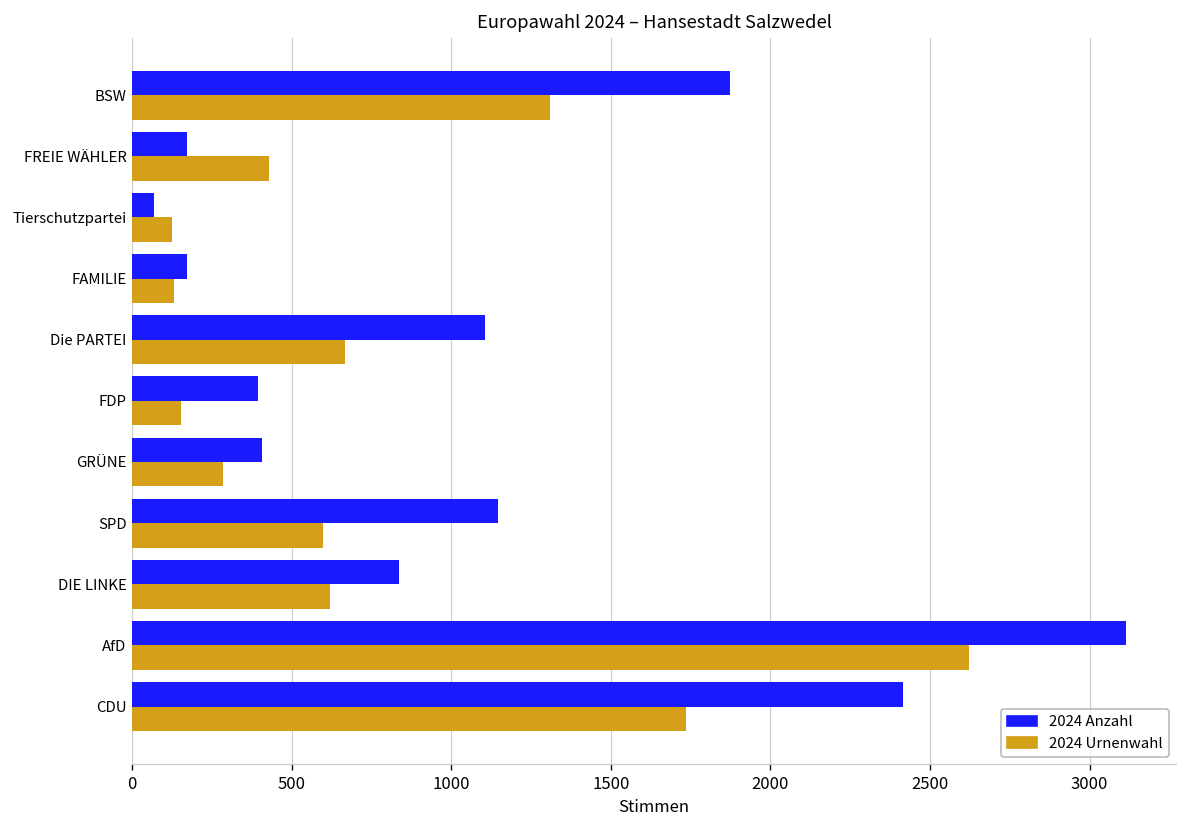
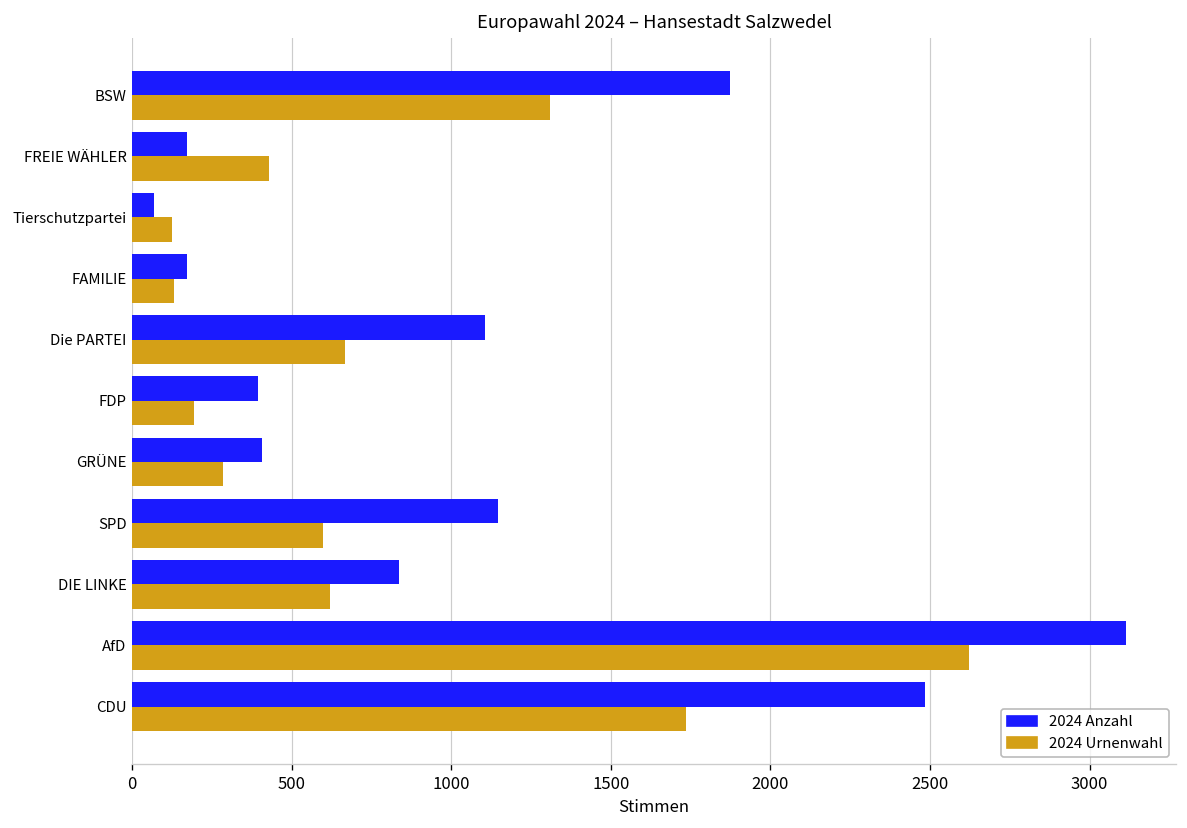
2024 Urnenwahl, FDP: 150 -> 190
2024 Anzahl, CDU: 2420 -> 2490
